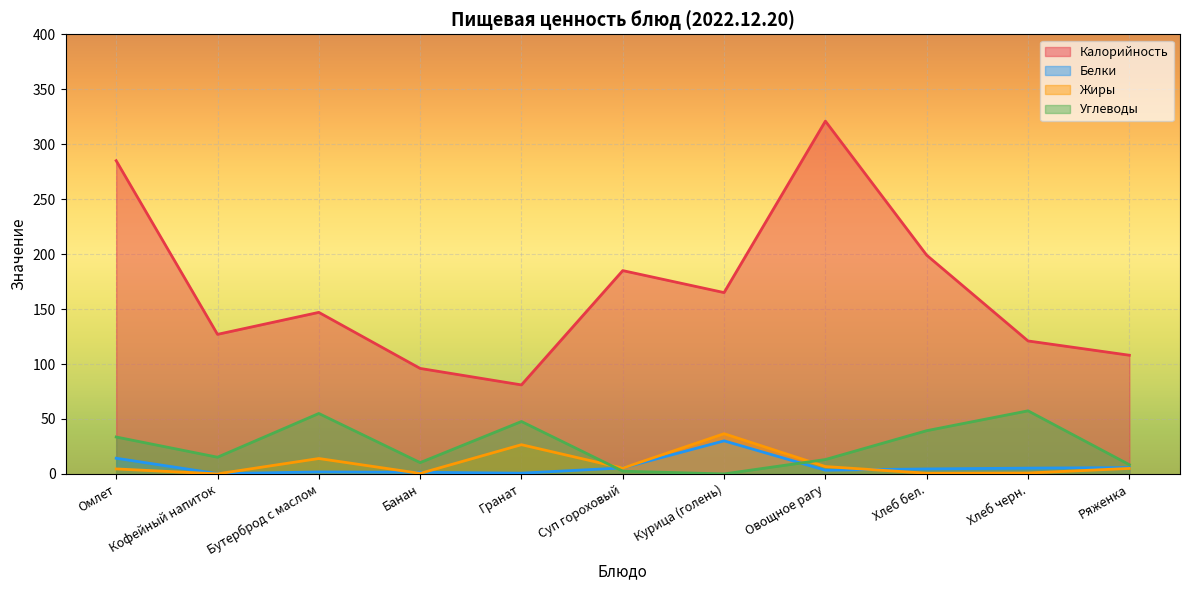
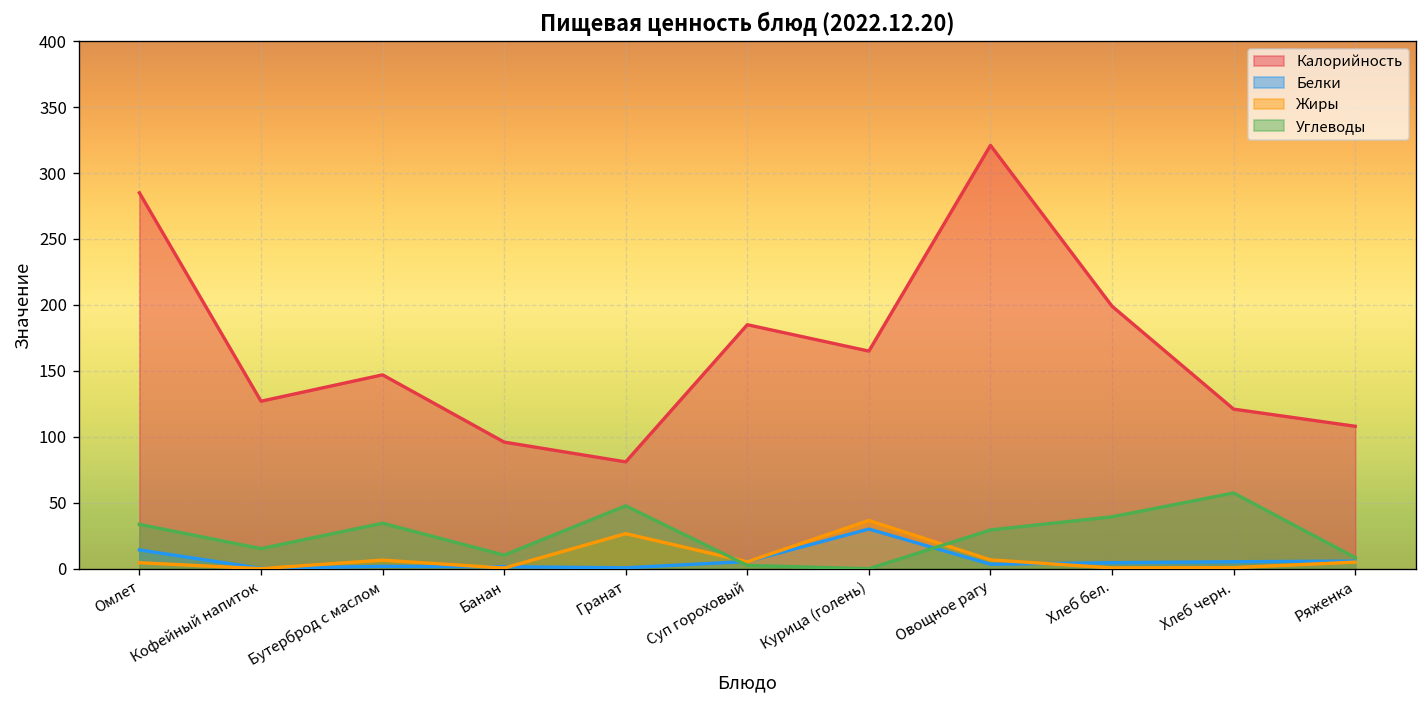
Жиры, Бутерброд с маслом: 14 -> 7
Углеводы, Бутерброд с маслом: 55 -> 35
Углеводы, Овощное рагу: 13 -> 29
